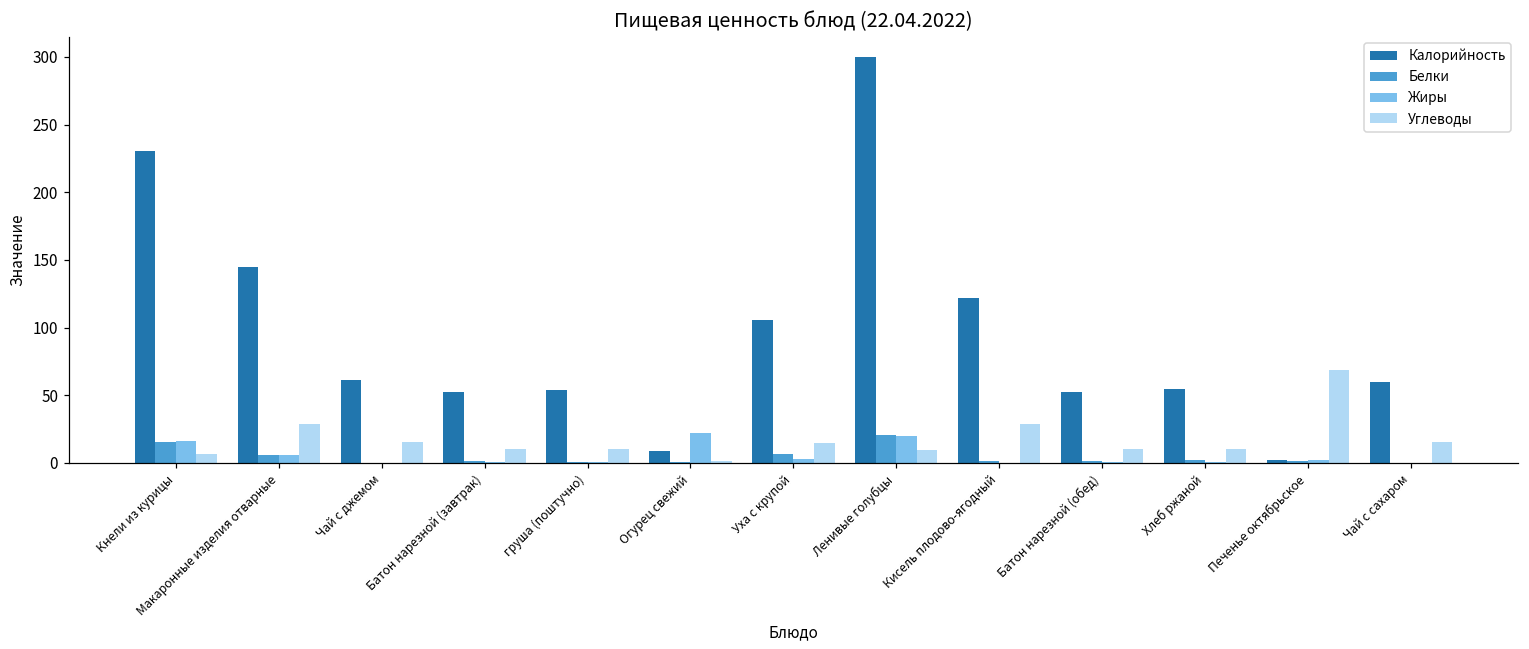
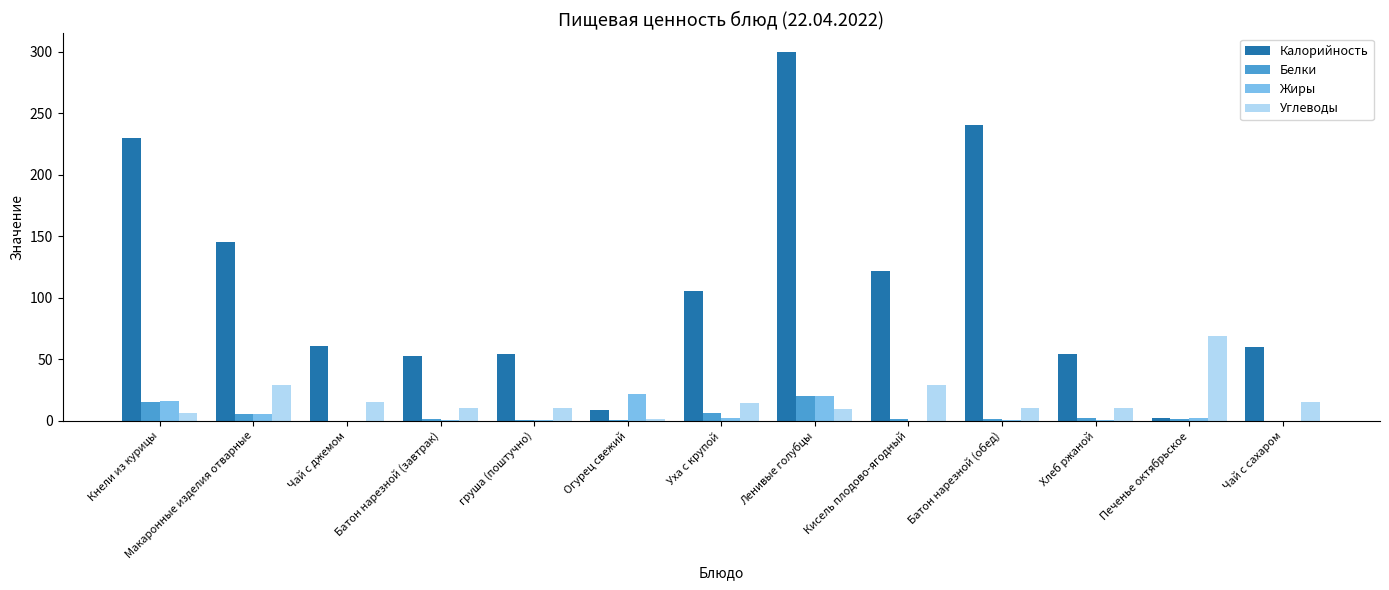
Калорийность, Батон нарезной (обед): 52 -> 240
